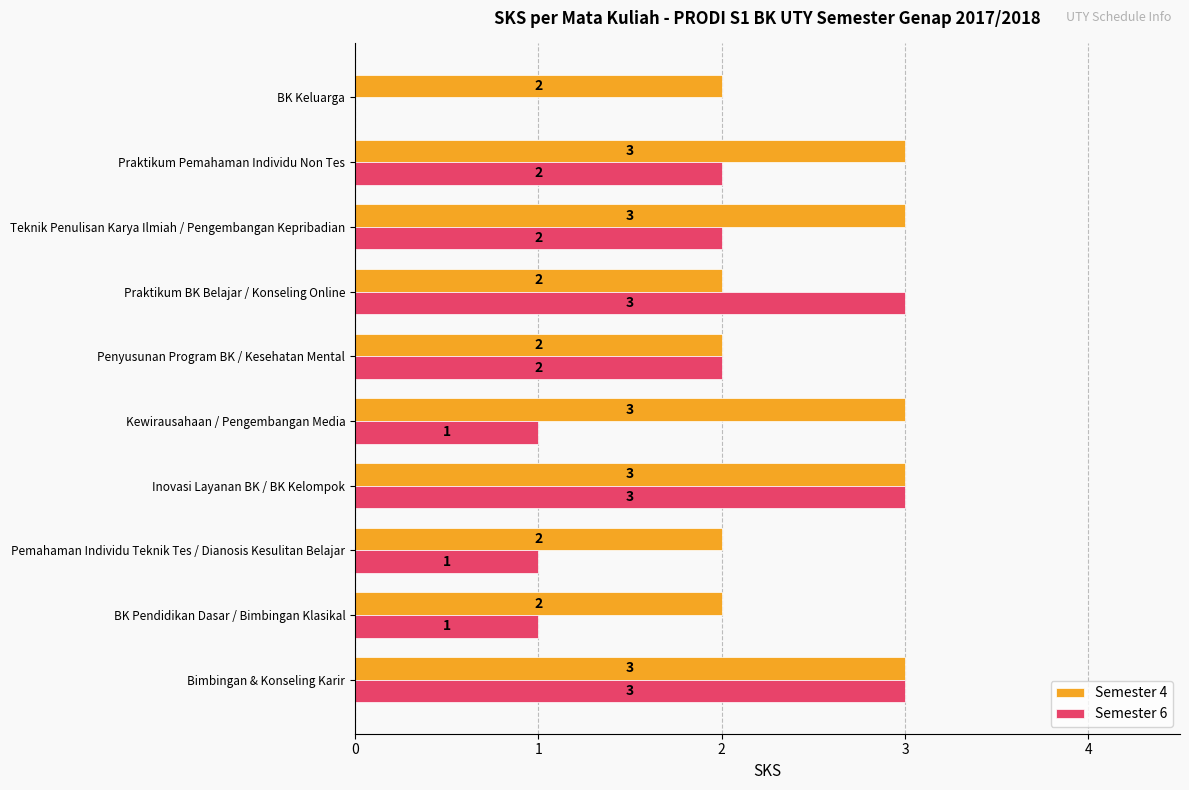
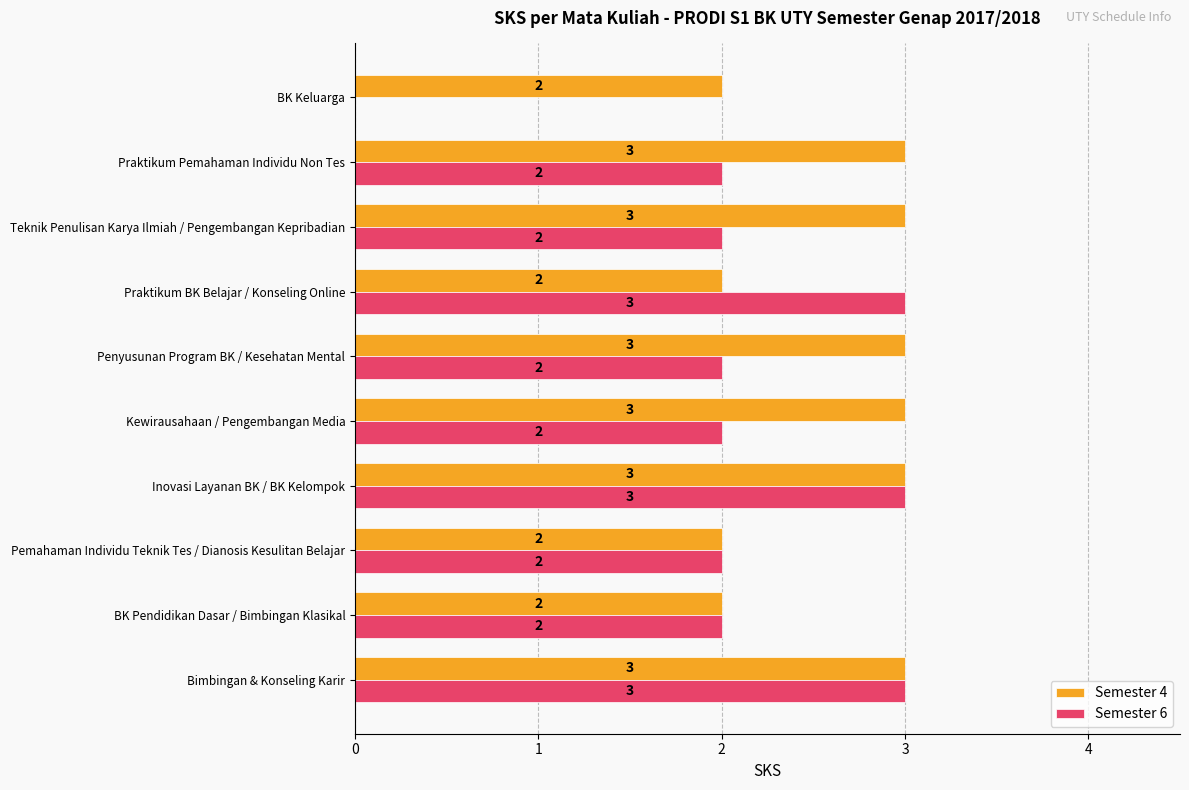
Semester 4, Penyusunan Program BK / Kesehatan Mental: 2 -> 3
Semester 6, Kewirausahaan / Pengembangan Media: 1 -> 2
Semester 6, Pemahaman Individu Teknik Tes / Dianosis Kesulitan Belajar: 1 -> 2
Semester 6, BK Pendidikan Dasar / Bimbingan Klasikal: 1 -> 2
